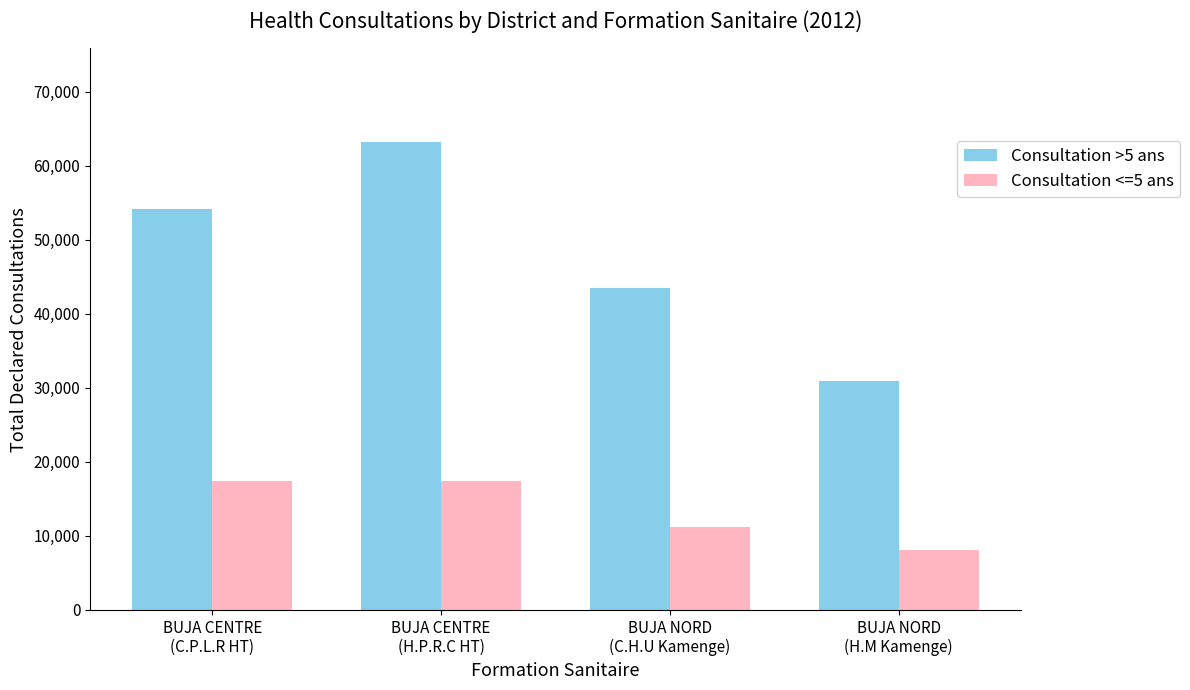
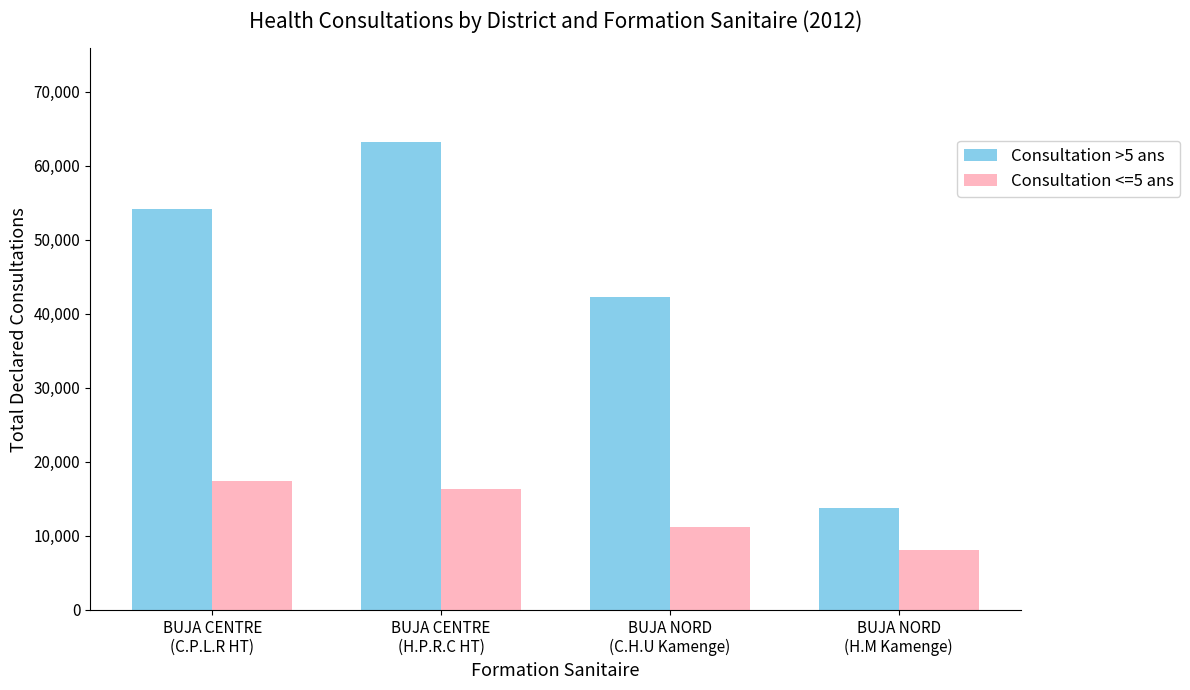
Consultation <=5 ans, BUJA CENTRE (H.P.R.C HT): 17,000 -> 16,000
Consultation >5 ans, BUJA NORD (C.H.U Kamenge): 44,000 -> 42,000
Consultation >5 ans, BUJA NORD (H.M Kamenge): 31,000 -> 14,000
